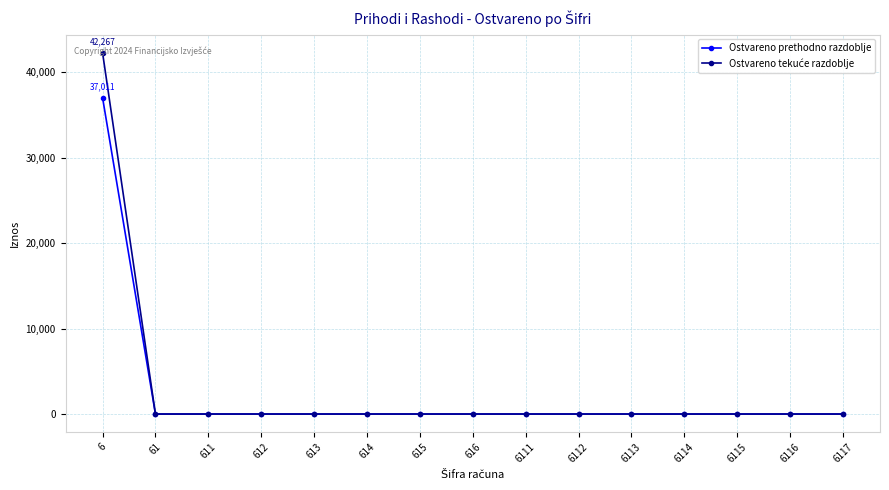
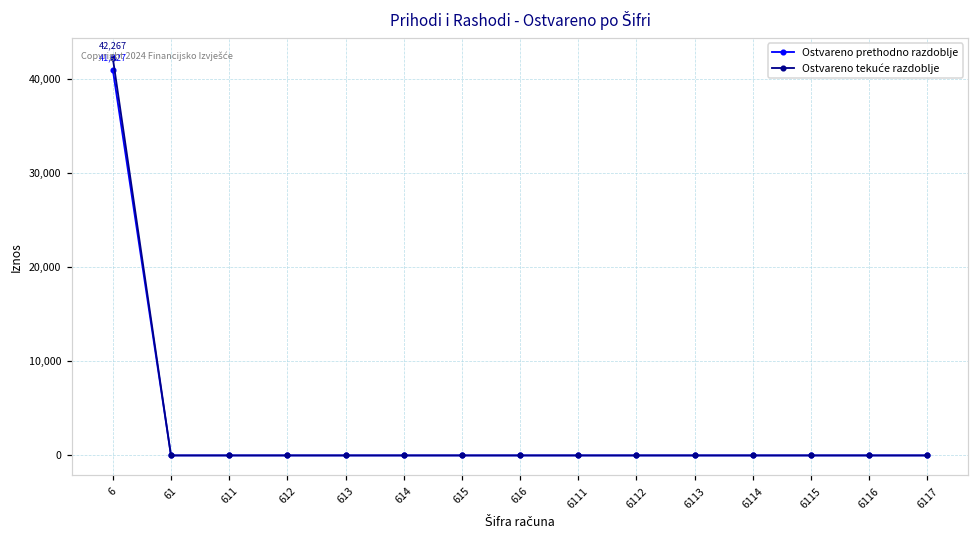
Ostvareno prethodno razdoblje, 6: 37,011 -> 41,027
